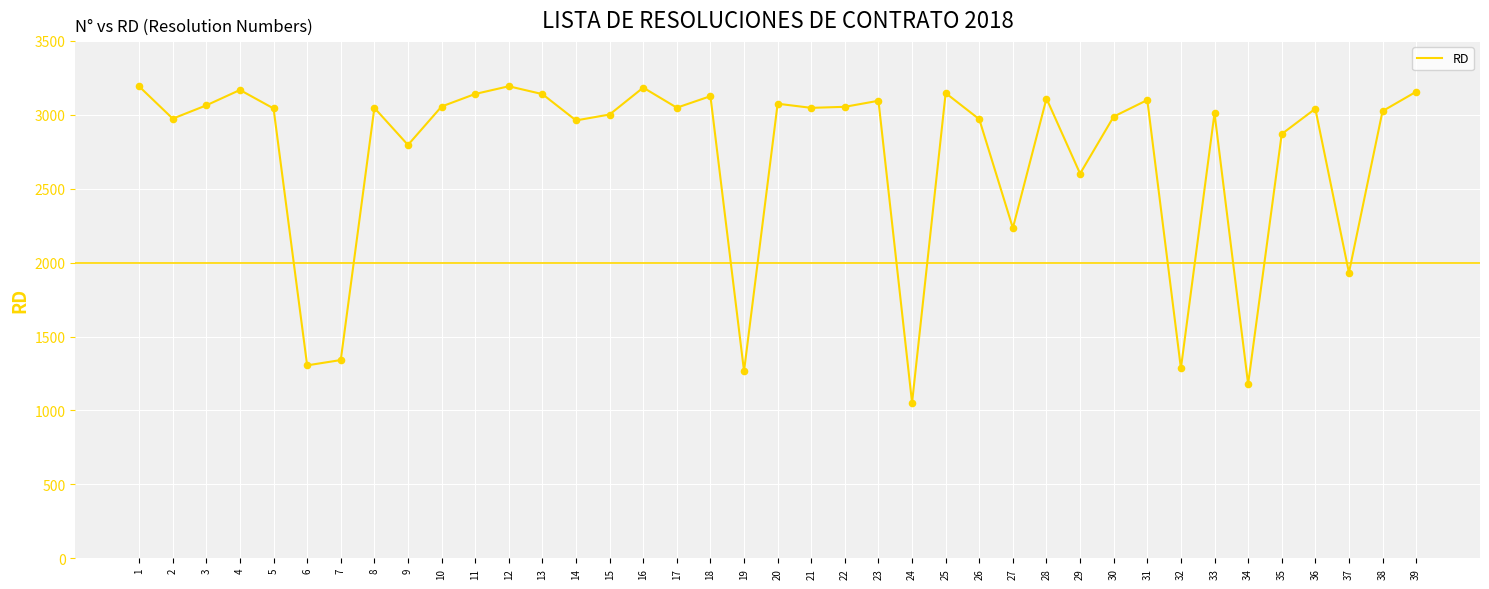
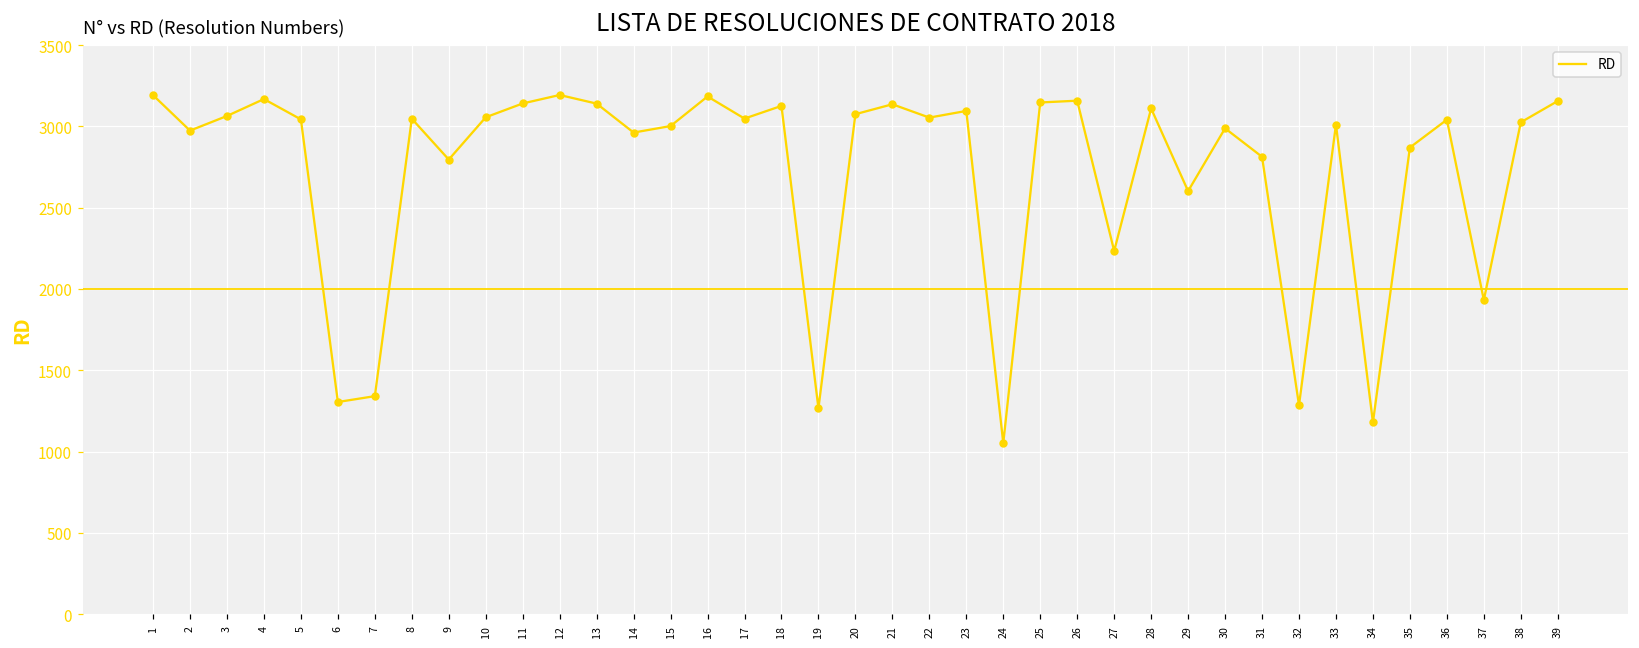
21: 3050 -> 3140
26: 2970 -> 3160
31: 3100 -> 2810
